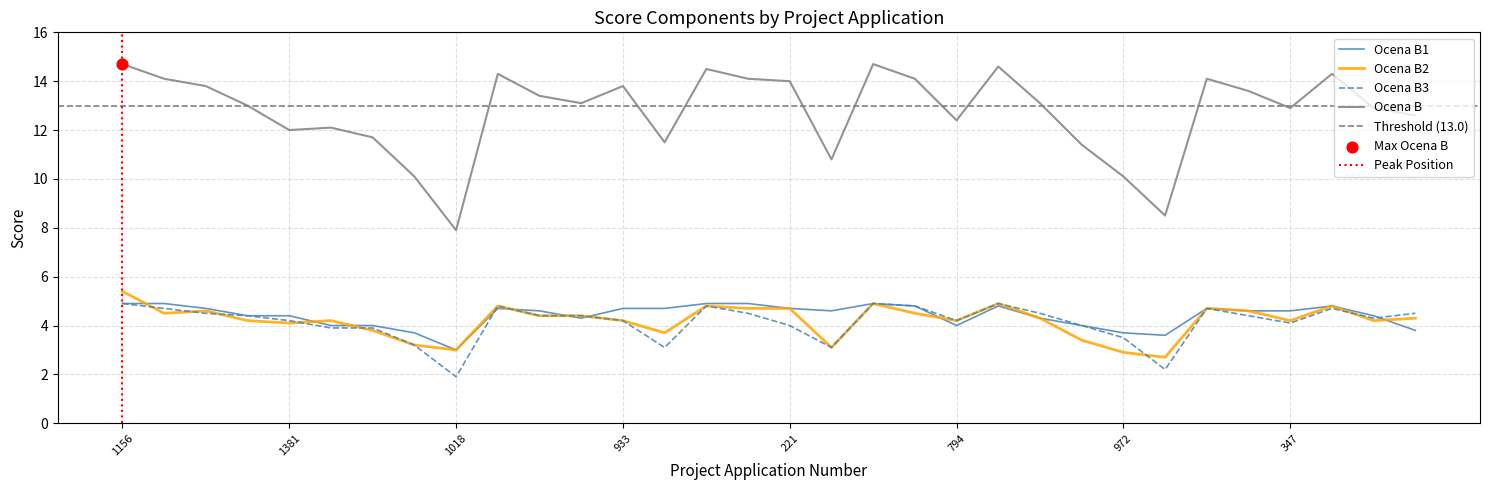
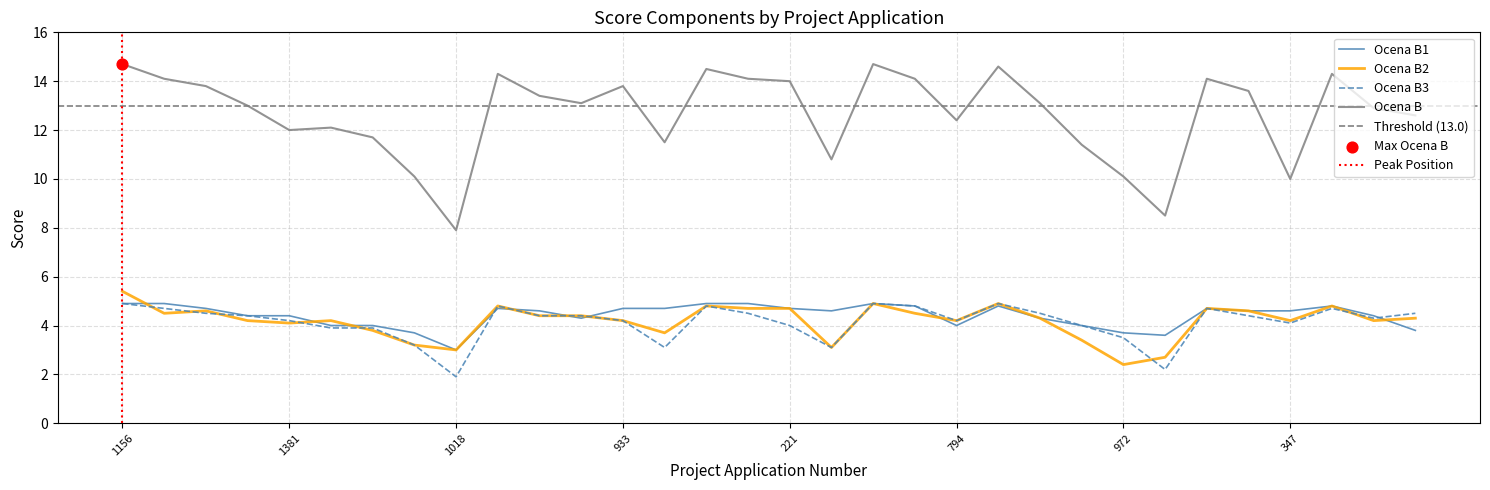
Ocena B2, 972: 2.9 -> 2.4
Ocena B, 347: 12.9 -> 10.0
